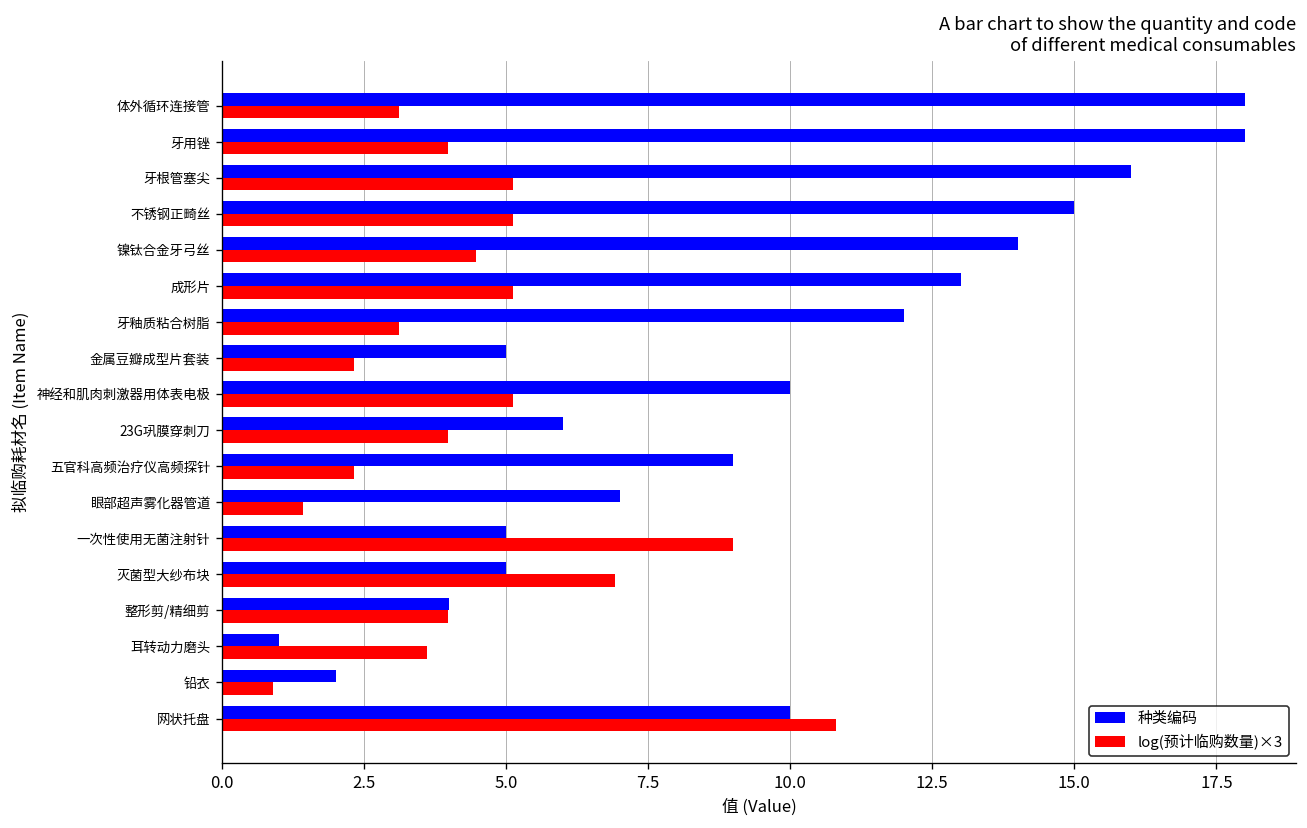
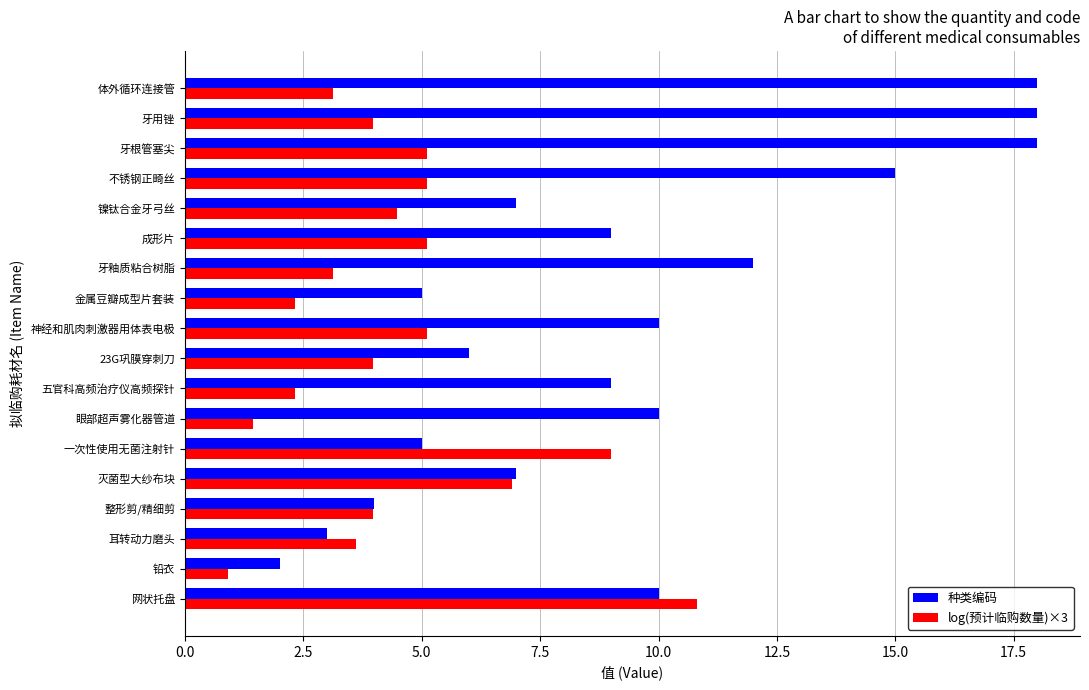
种类编码, 牙根管塞尖: 16 -> 18
种类编码, 镍钛合金牙弓丝: 14 -> 7
种类编码, 成形片: 13 -> 9
种类编码, 眼部超声雾化器管道: 7 -> 10
种类编码, 灭菌型大纱布块: 5 -> 7
种类编码, 耳转动力磨头: 1 -> 3
